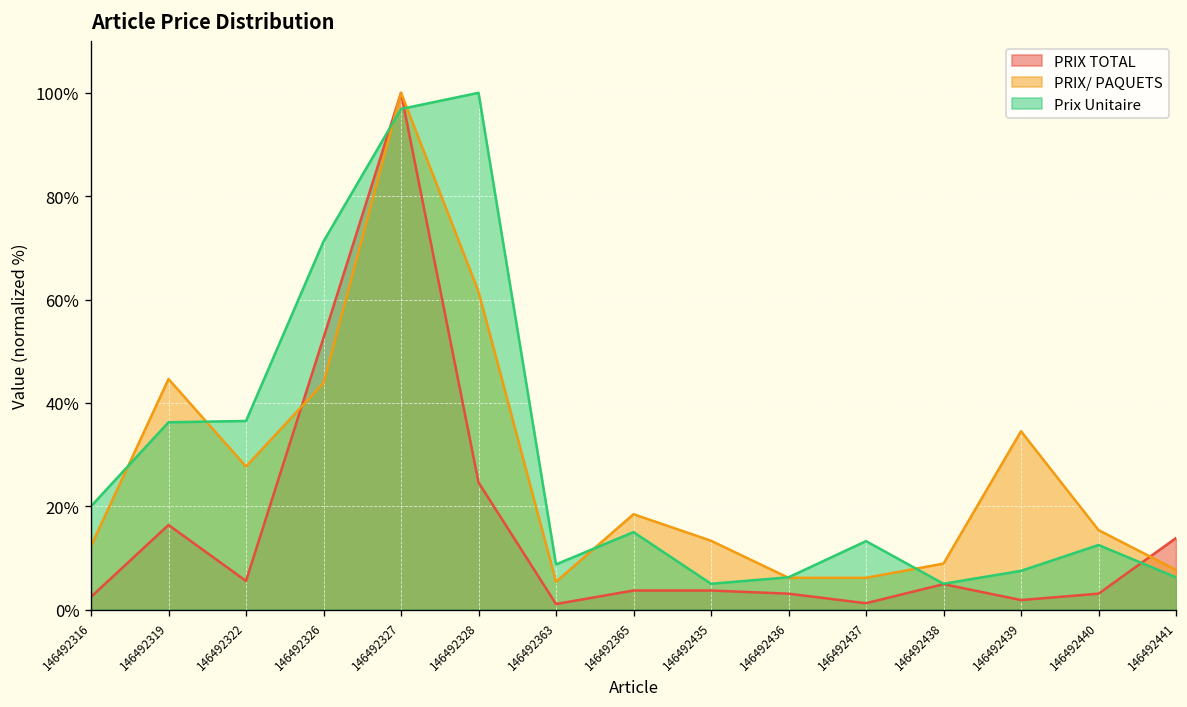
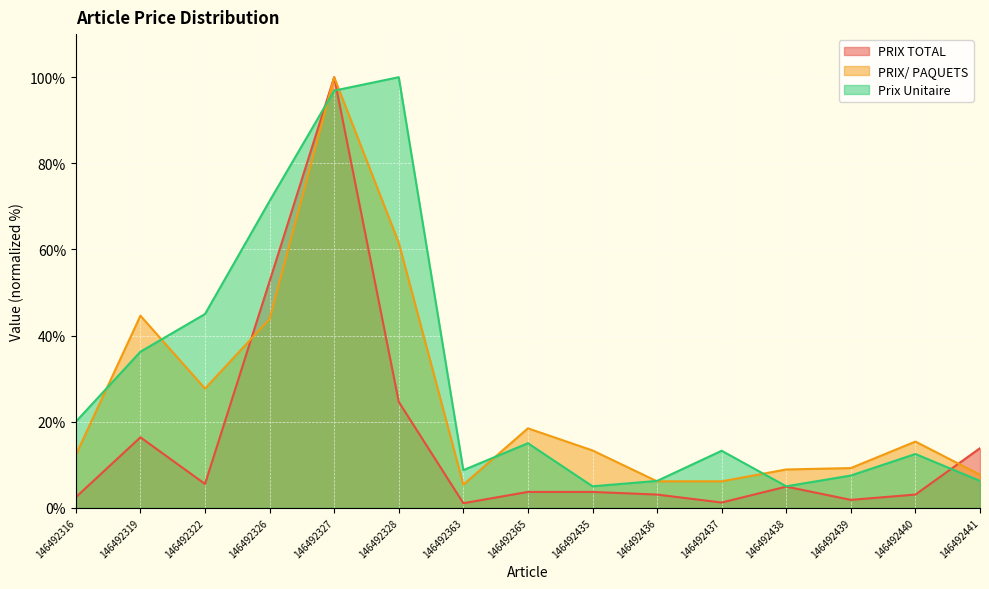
Prix Unitaire, 146492322: 37% -> 45%
PRIX/ PAQUETS, 146492439: 35% -> 9%
